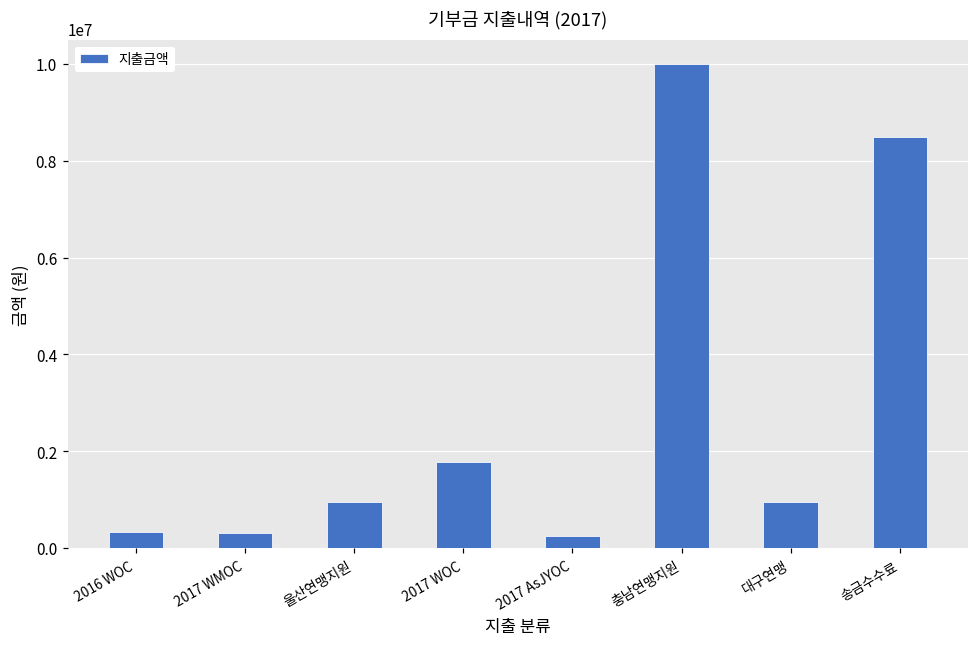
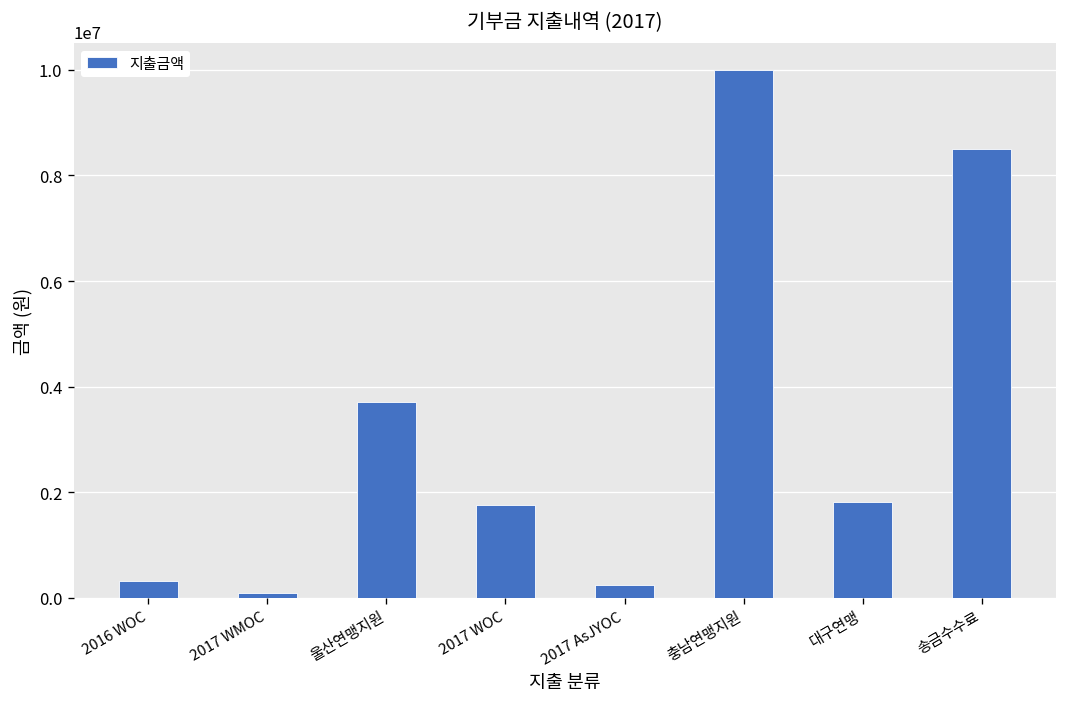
2017 WMOC: 300000 -> 100000
울산연맹지원: 1000000 -> 3700000
대구연맹: 1000000 -> 1800000
